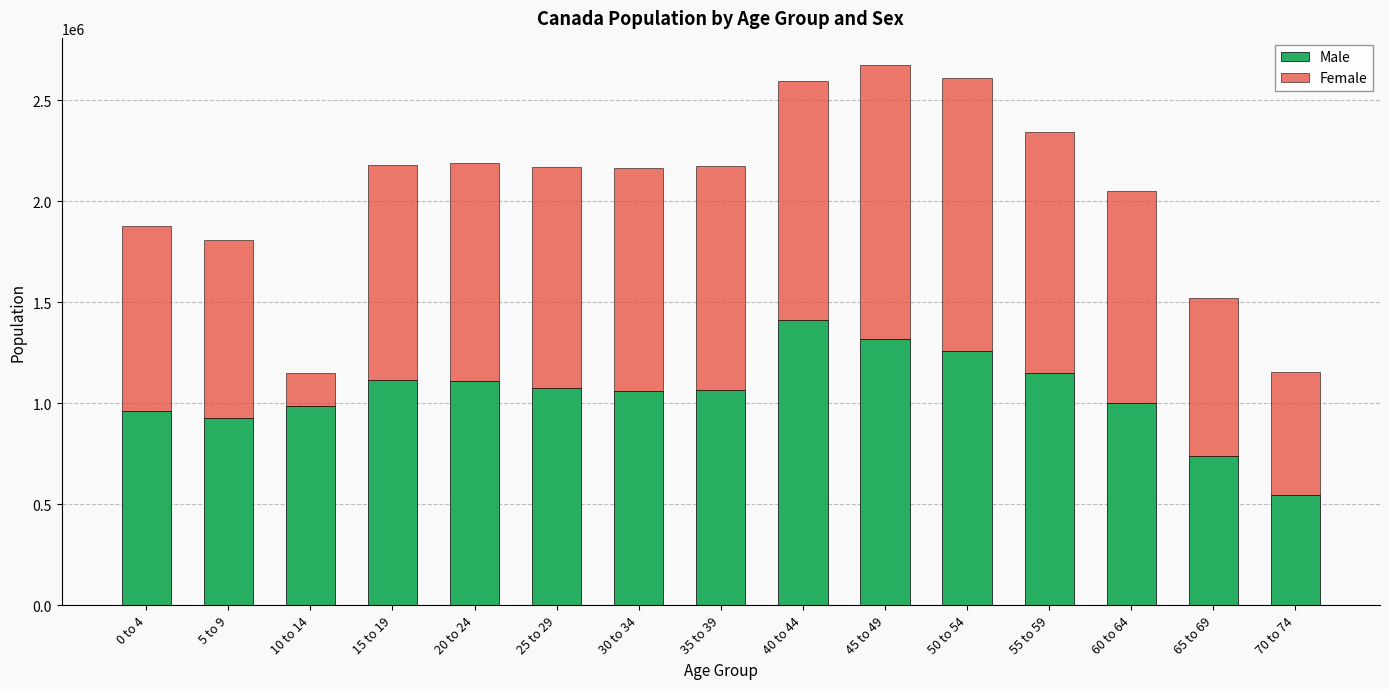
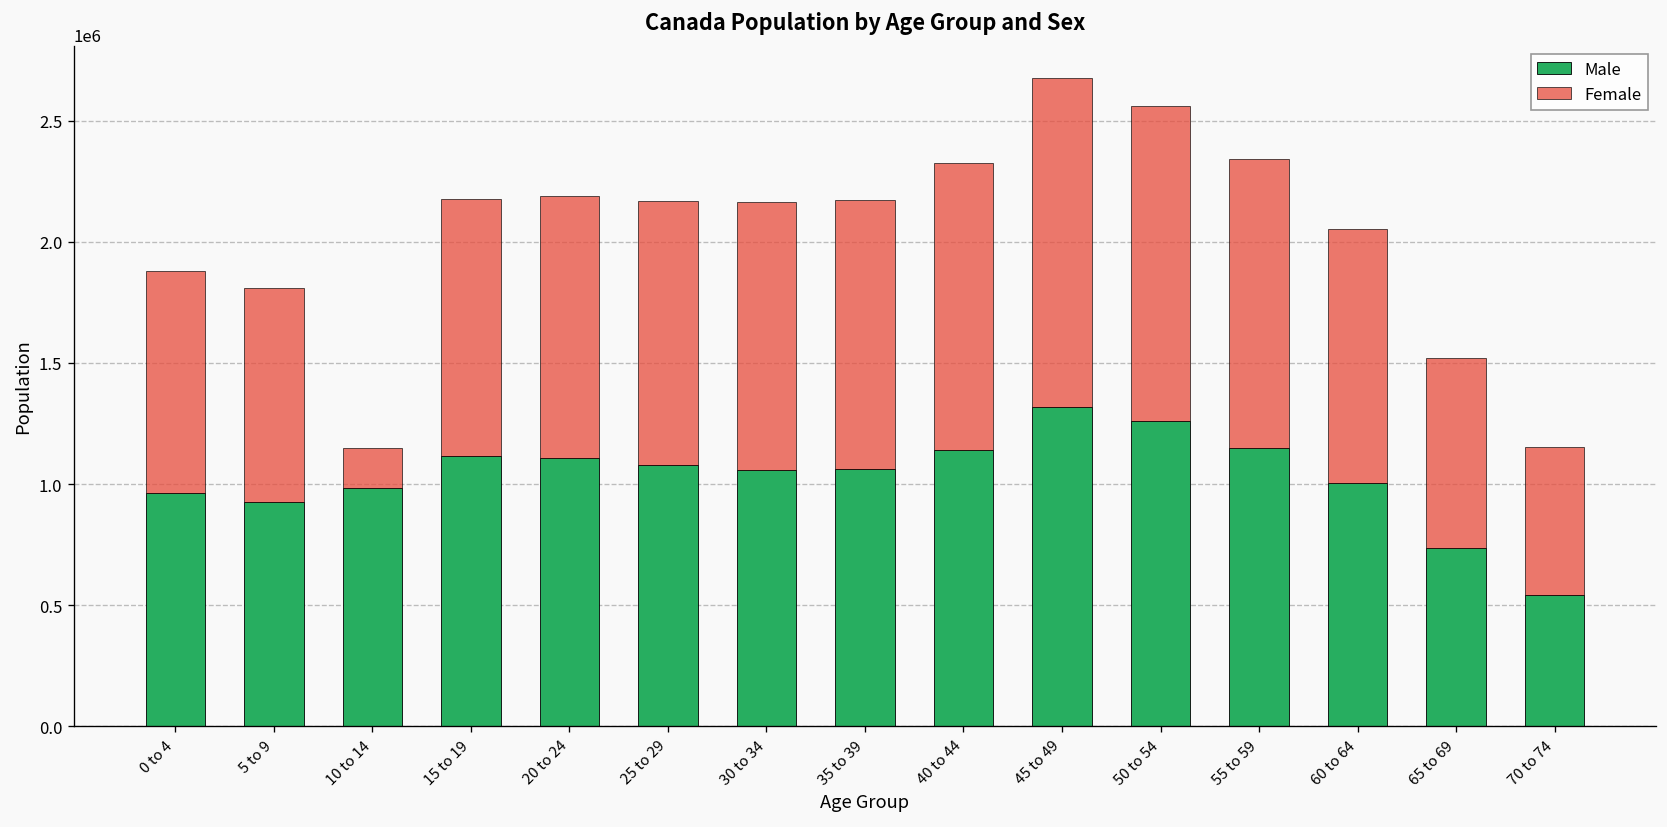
Male, 40 to 44: 1410000 -> 1140000
Female, 50 to 54: 1350000 -> 1300000
